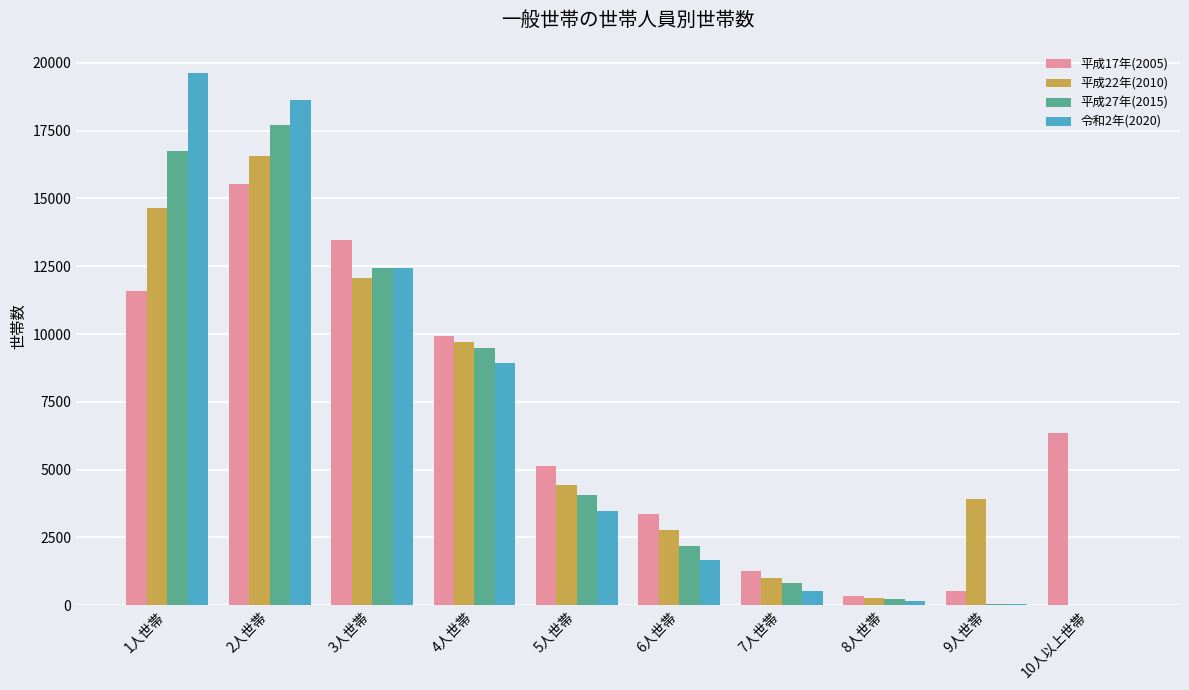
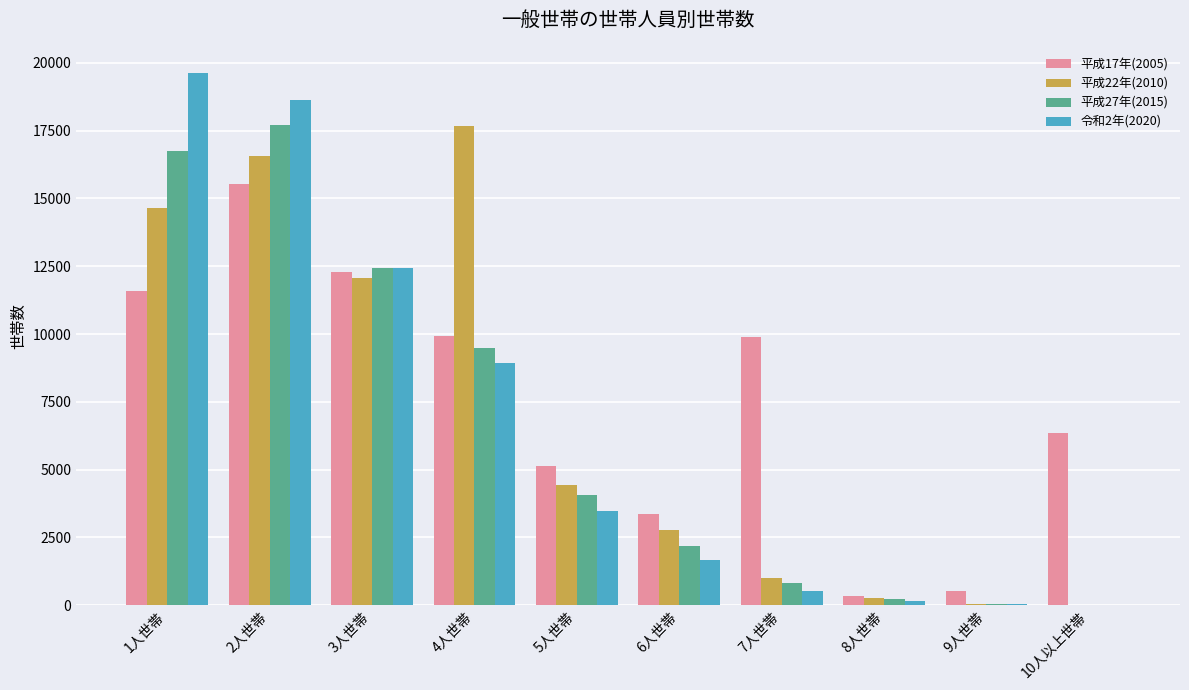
平成17年(2005), 3人世帯: 13500 -> 12300
平成22年(2010), 4人世帯: 9700 -> 17700
平成17年(2005), 7人世帯: 1300 -> 9900
平成22年(2010), 9人世帯: 3900 -> 100
